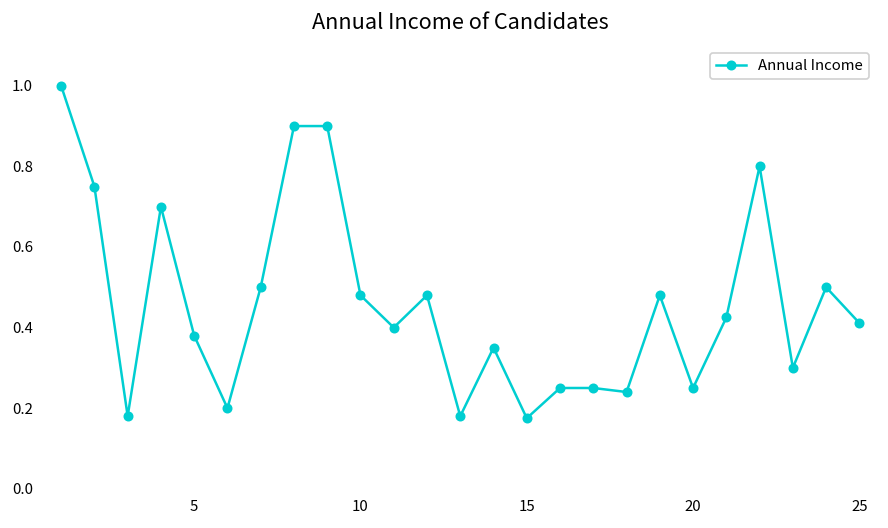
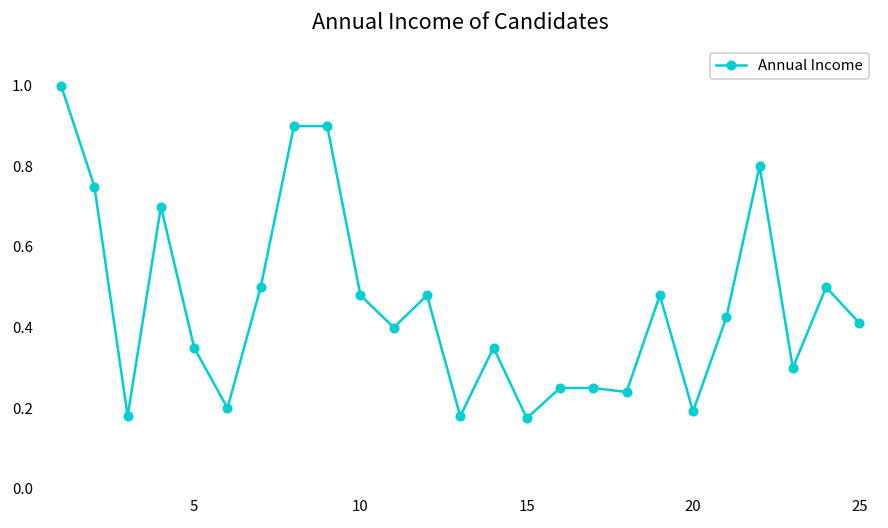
5: 0.38 -> 0.35
20: 0.25 -> 0.19
